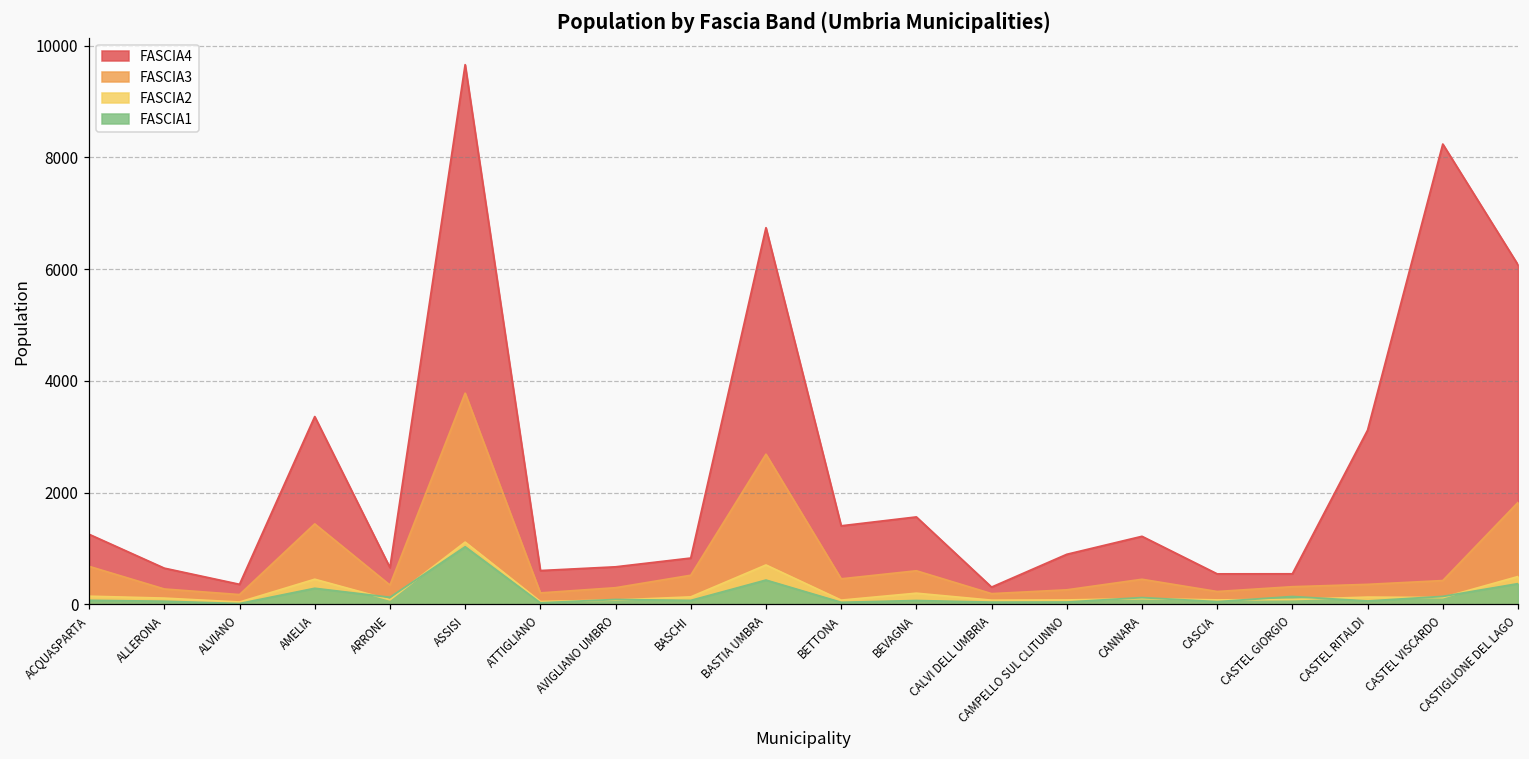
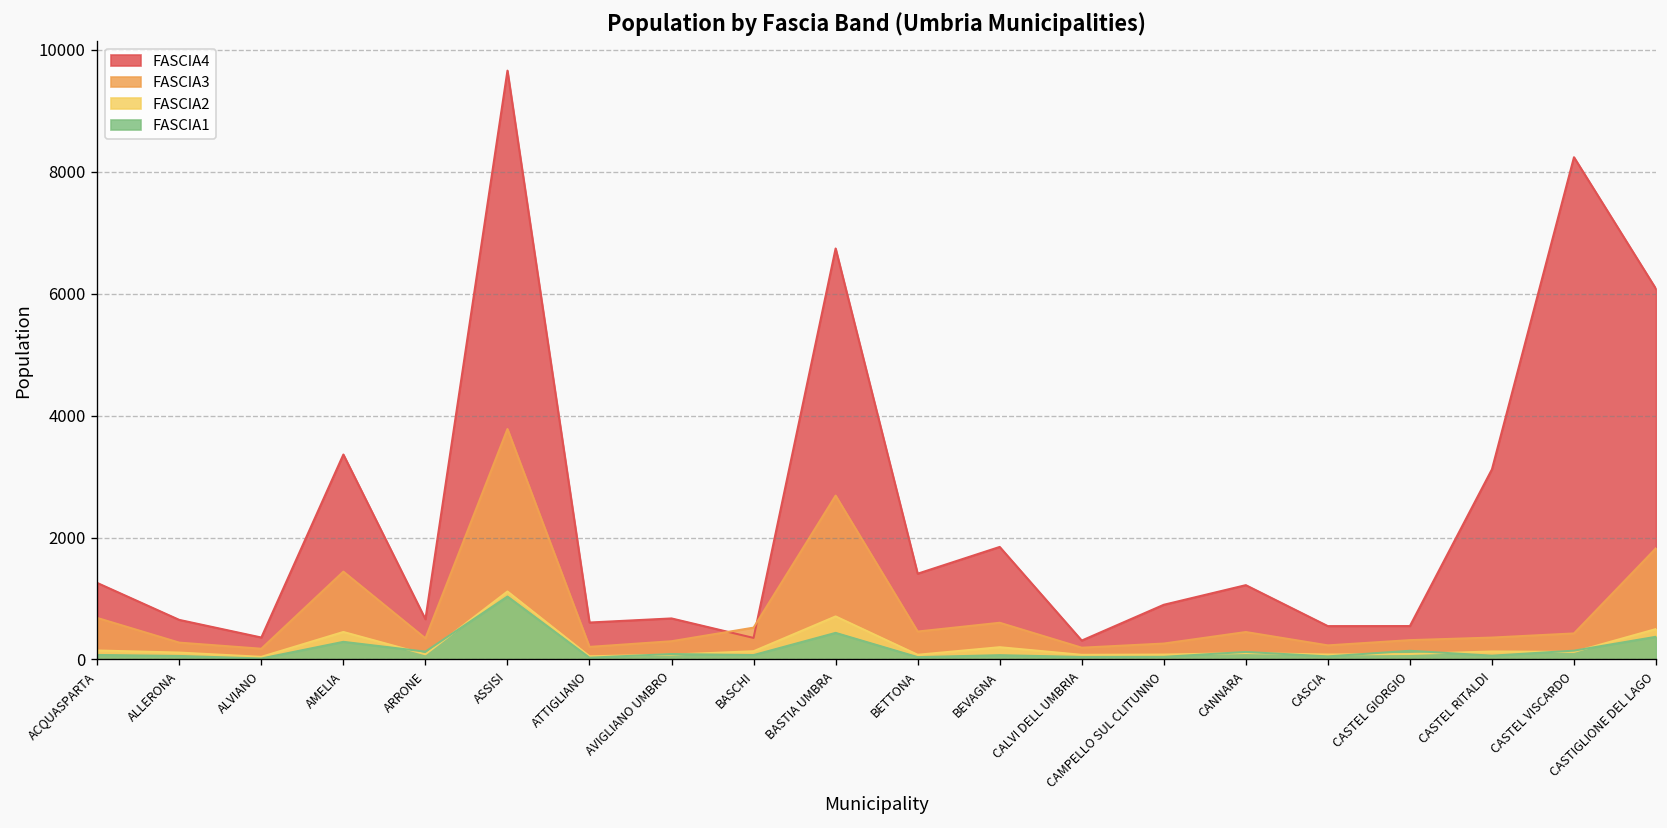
FASCIA4, BASCHI: 800 -> 400
FASCIA4, BEVAGNA: 1600 -> 1800
